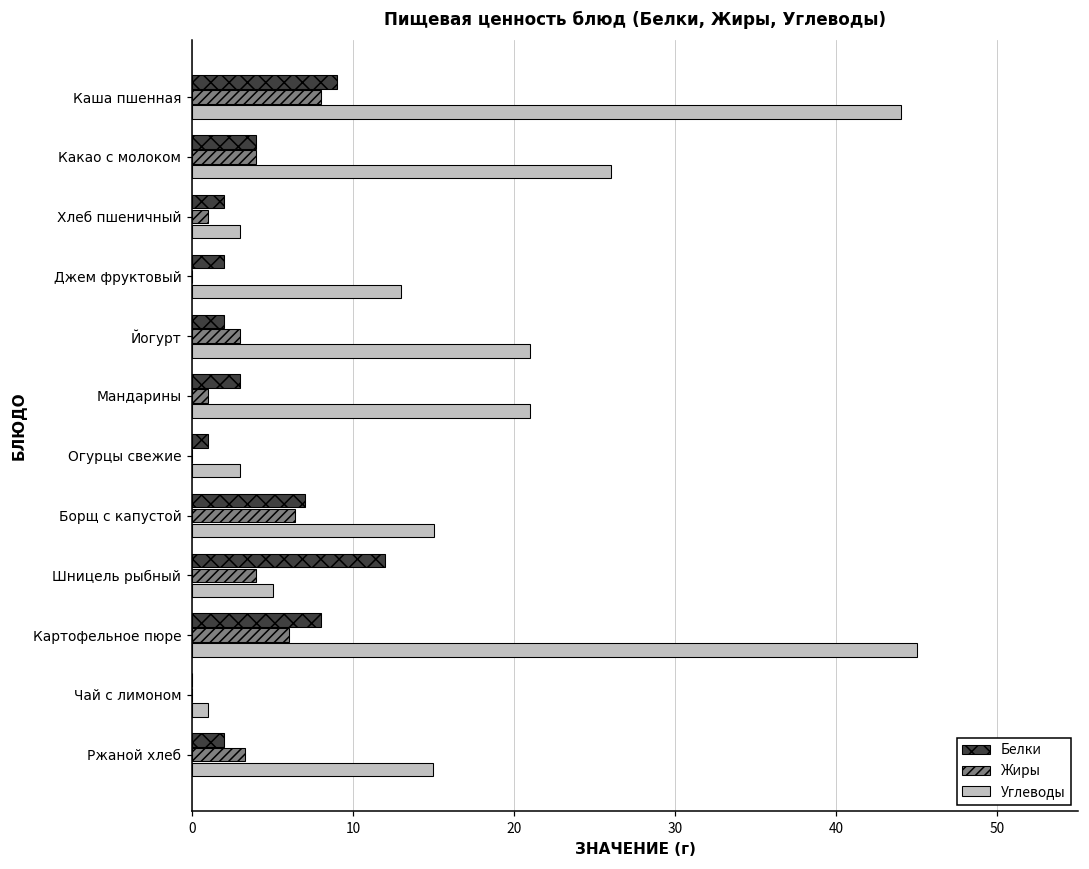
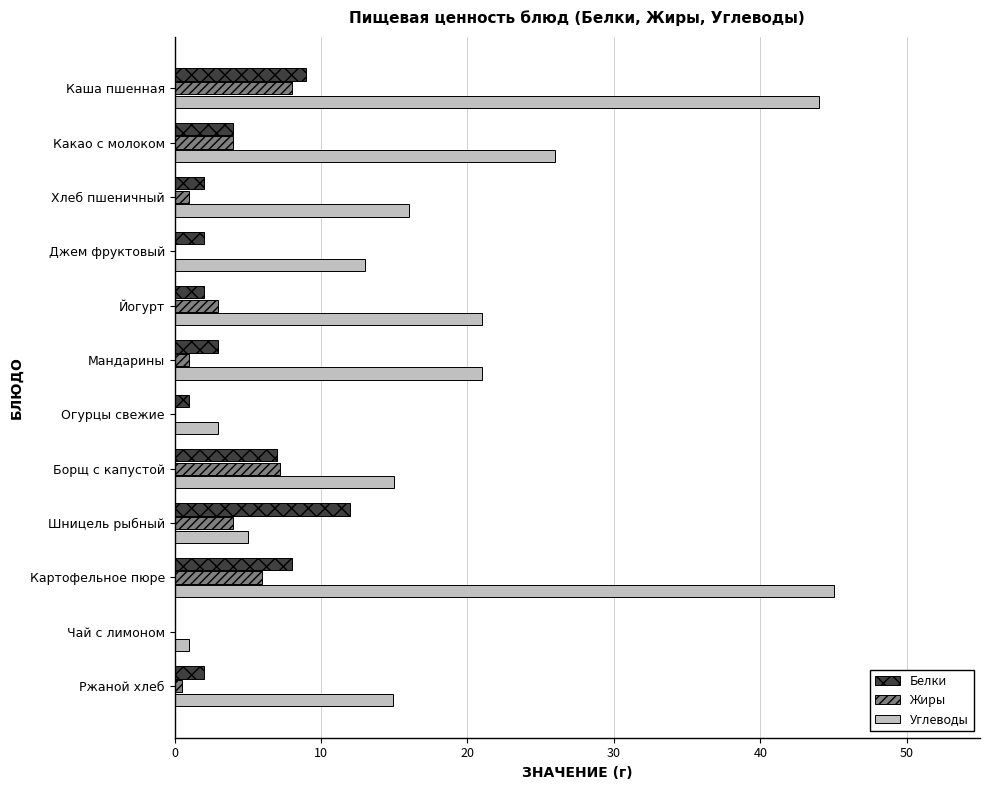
Углеводы, Хлеб пшеничный: 3 -> 16
Жиры, Борщ с капустой: 6.4 -> 7.2
Жиры, Ржаной хлеб: 3.3 -> 0.5
